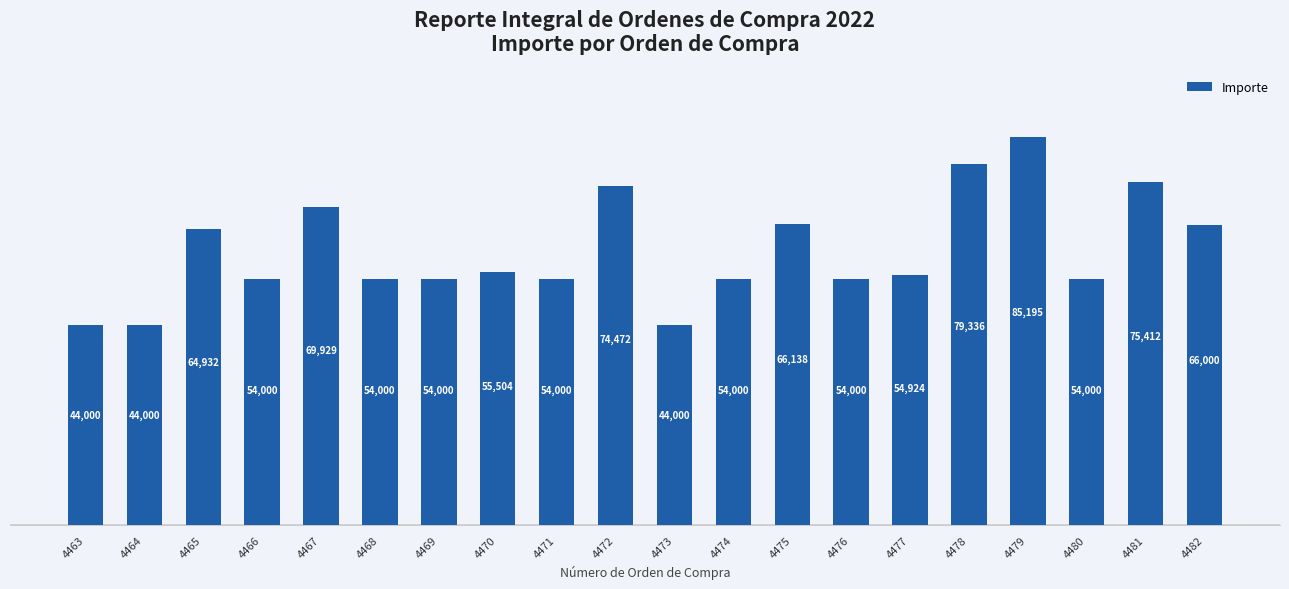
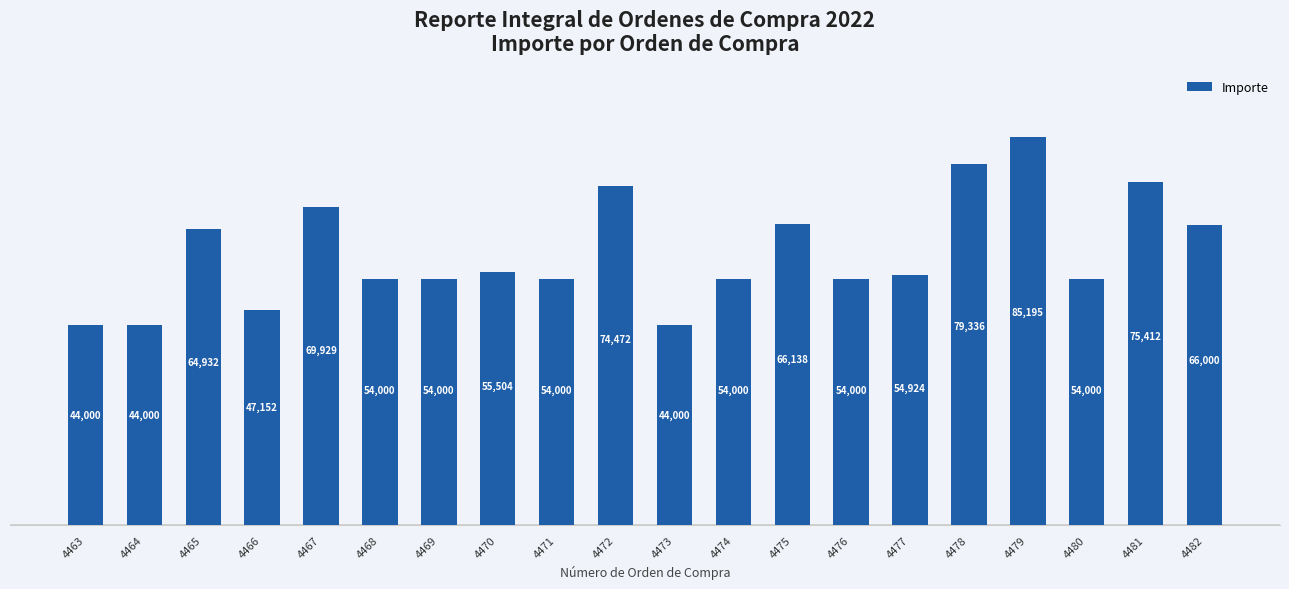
4466: 54,000 -> 47,152
